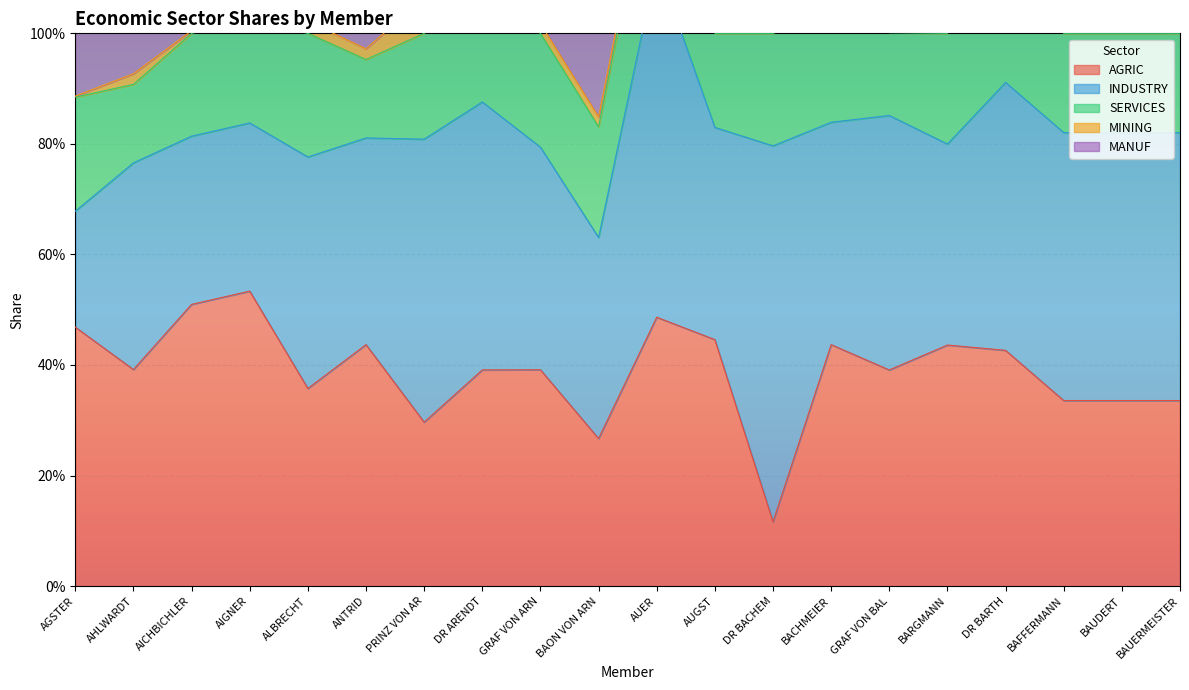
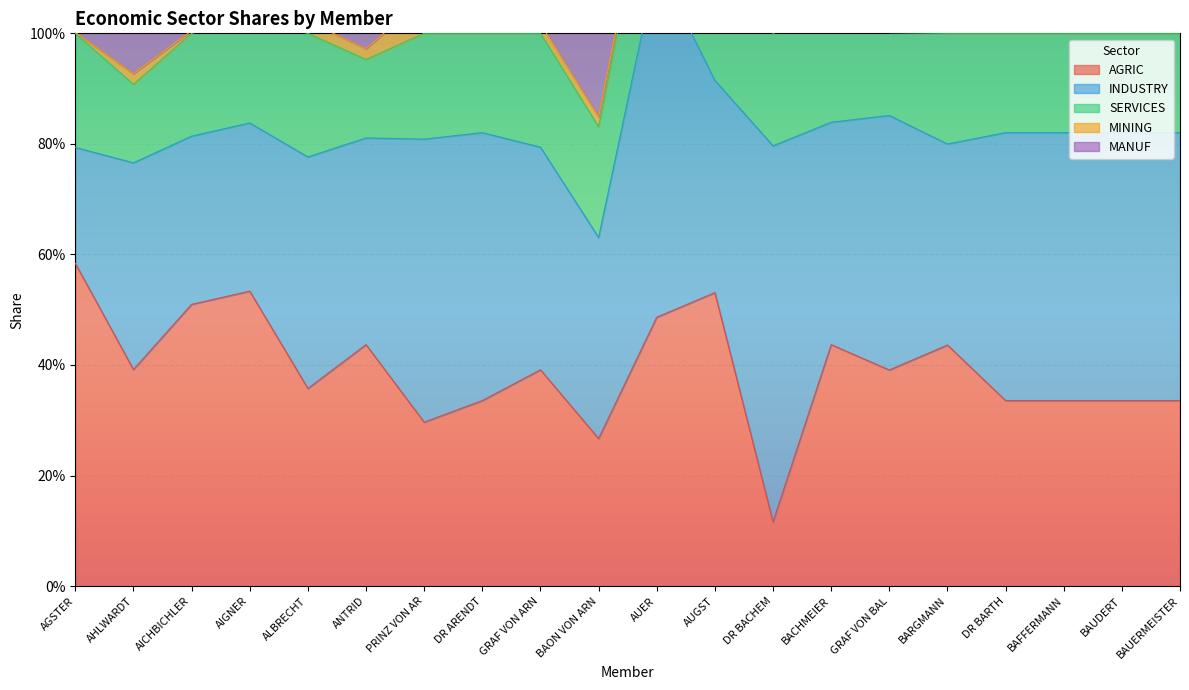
AGRIC, AGSTER: 47% -> 58%
AGRIC, DR ARENDT: 39% -> 34%
AGRIC, AUGST: 45% -> 53%
AGRIC, DR BARTH: 43% -> 34%
